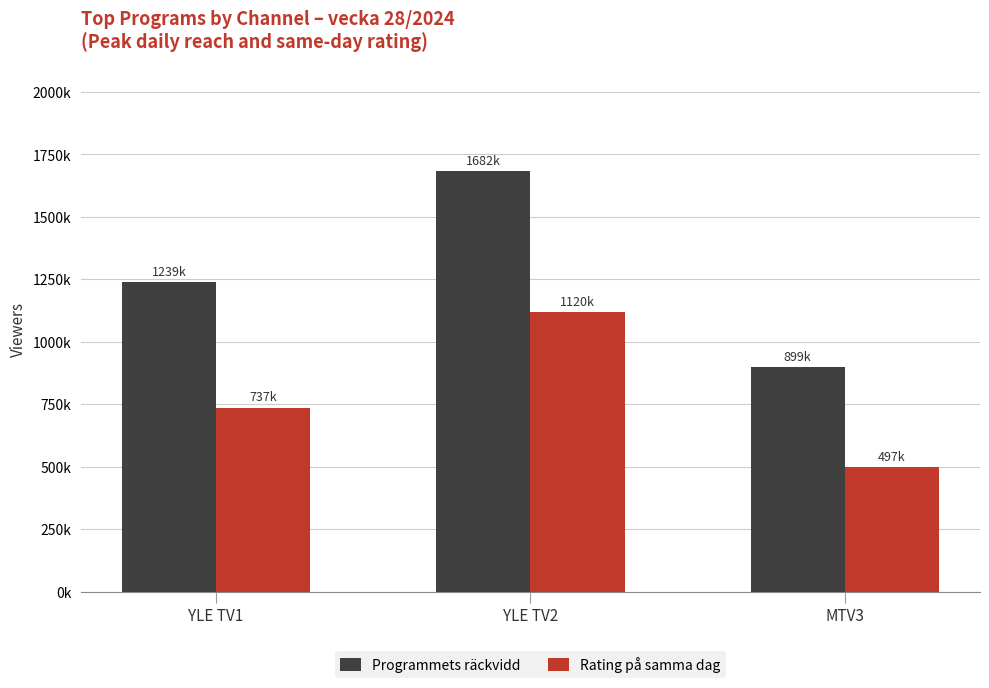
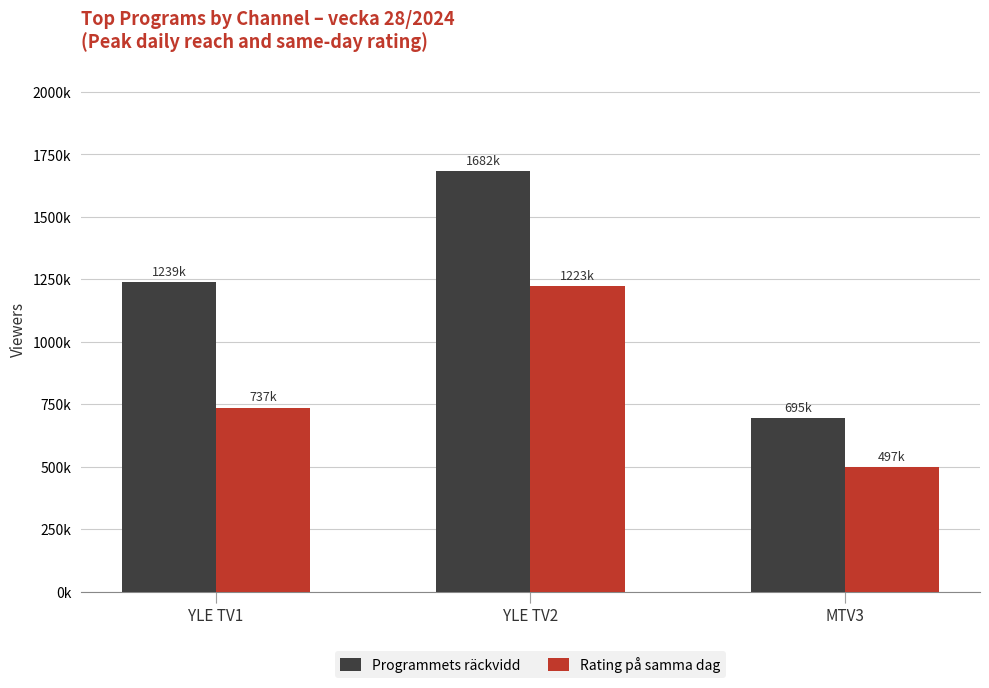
Rating på samma dag, YLE TV2: 1120k -> 1223k
Programmets räckvidd, MTV3: 899k -> 695k
